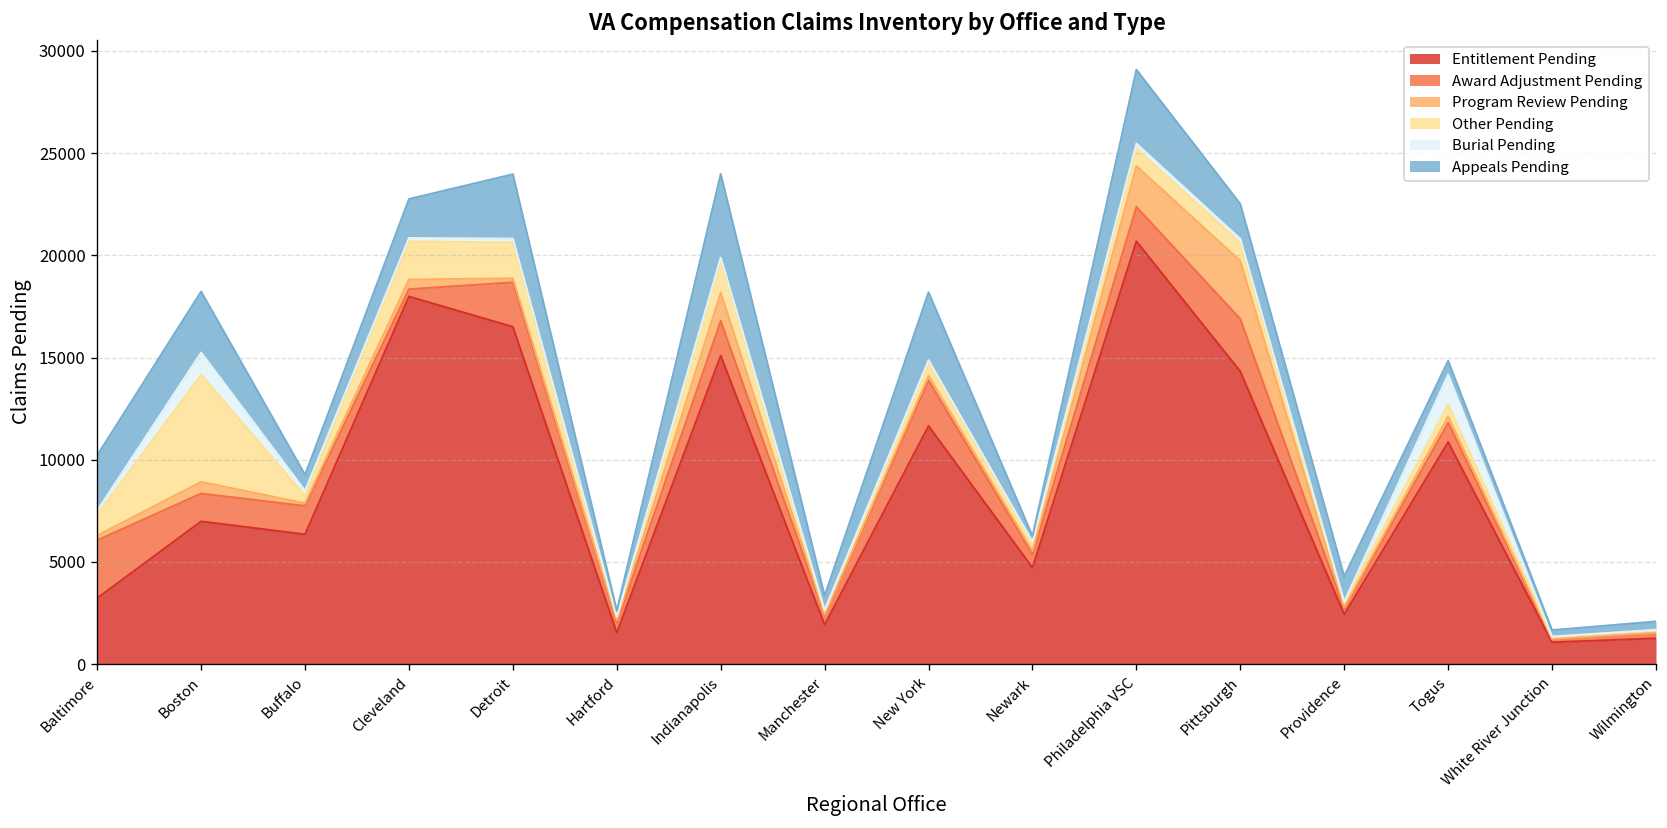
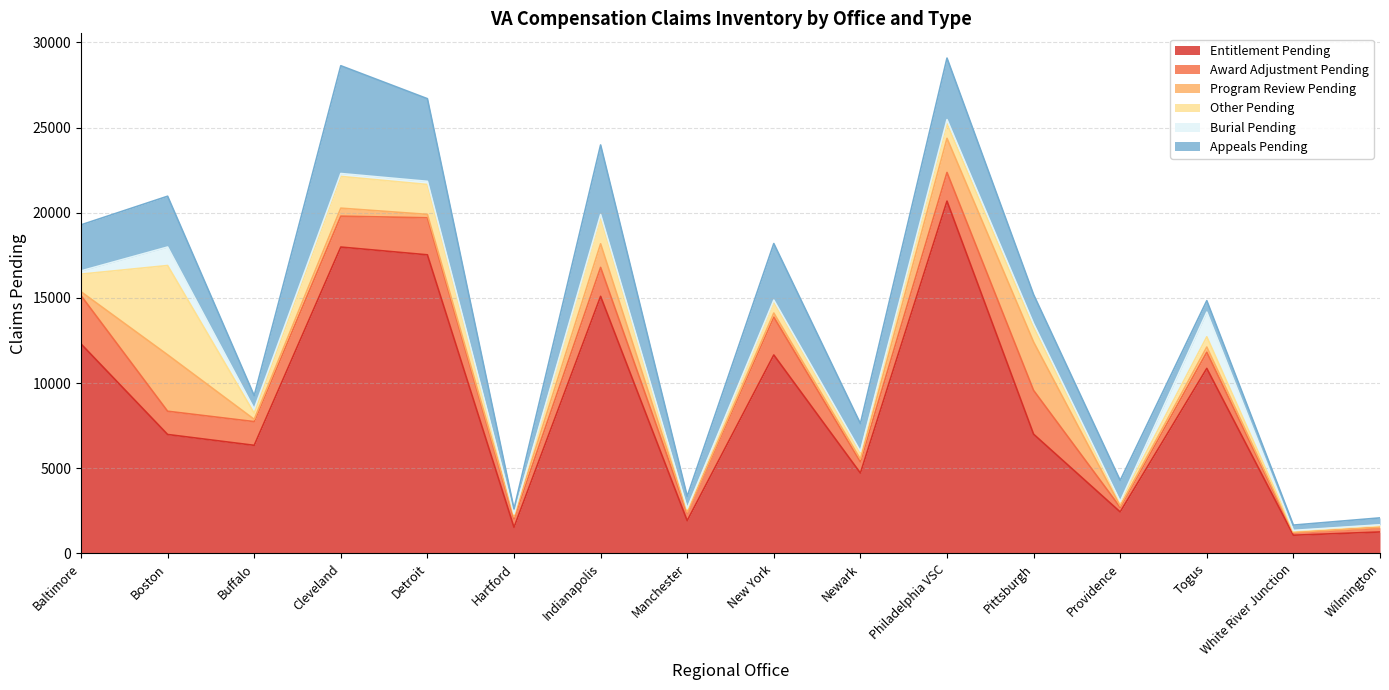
Entitlement Pending, Baltimore: 3200 -> 12300
Program Review Pending, Boston: 600 -> 3300
Award Adjustment Pending, Cleveland: 400 -> 1800
Appeals Pending, Cleveland: 1900 -> 6300
Entitlement Pending, Detroit: 16500 -> 17500
Appeals Pending, Detroit: 3200 -> 4900
Appeals Pending, Newark: 300 -> 1600
Entitlement Pending, Pittsburgh: 14300 -> 7000
